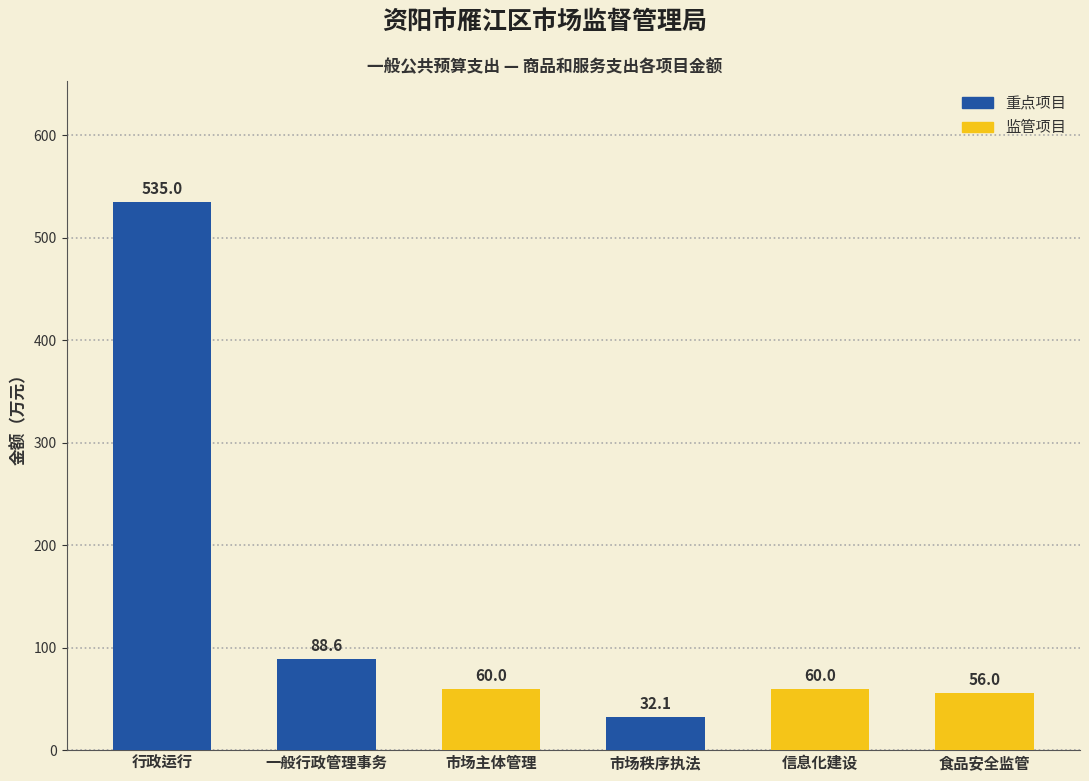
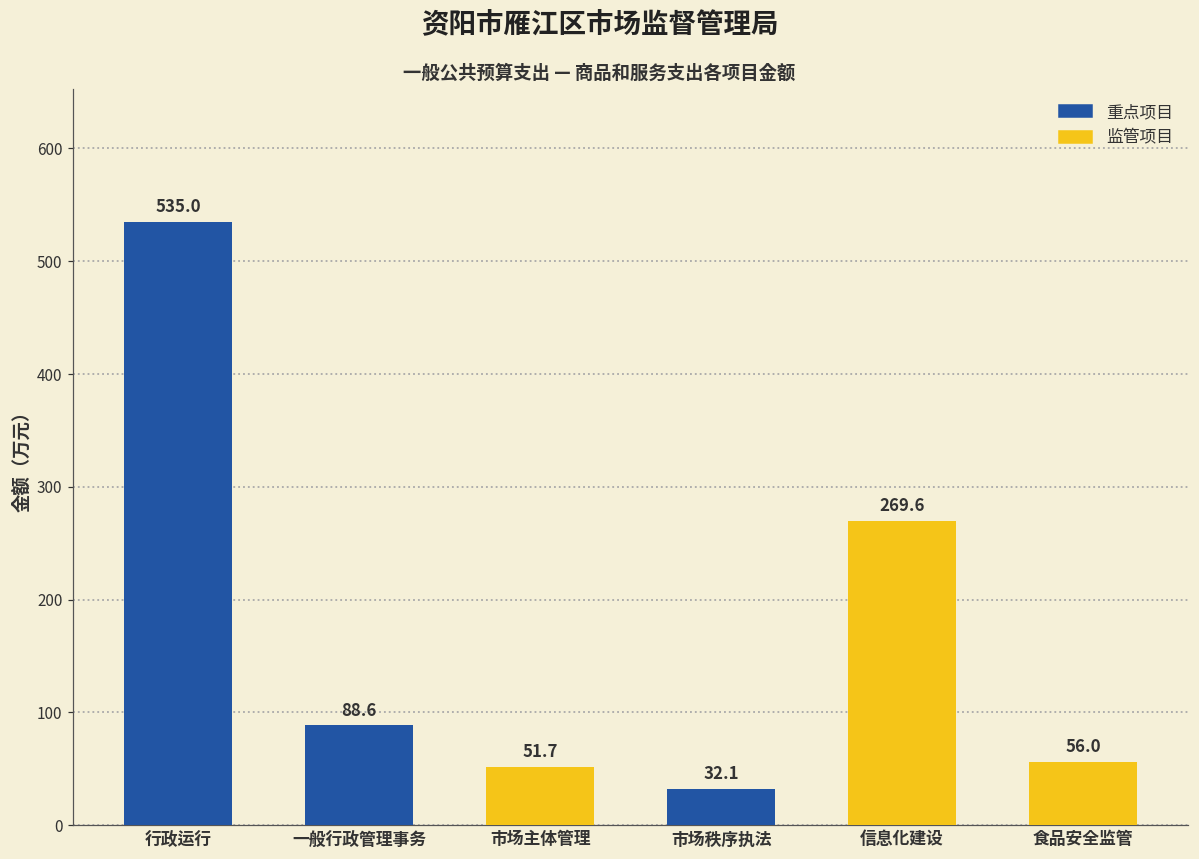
市场主体管理: 60.0 -> 51.7
信息化建设: 60.0 -> 269.6
